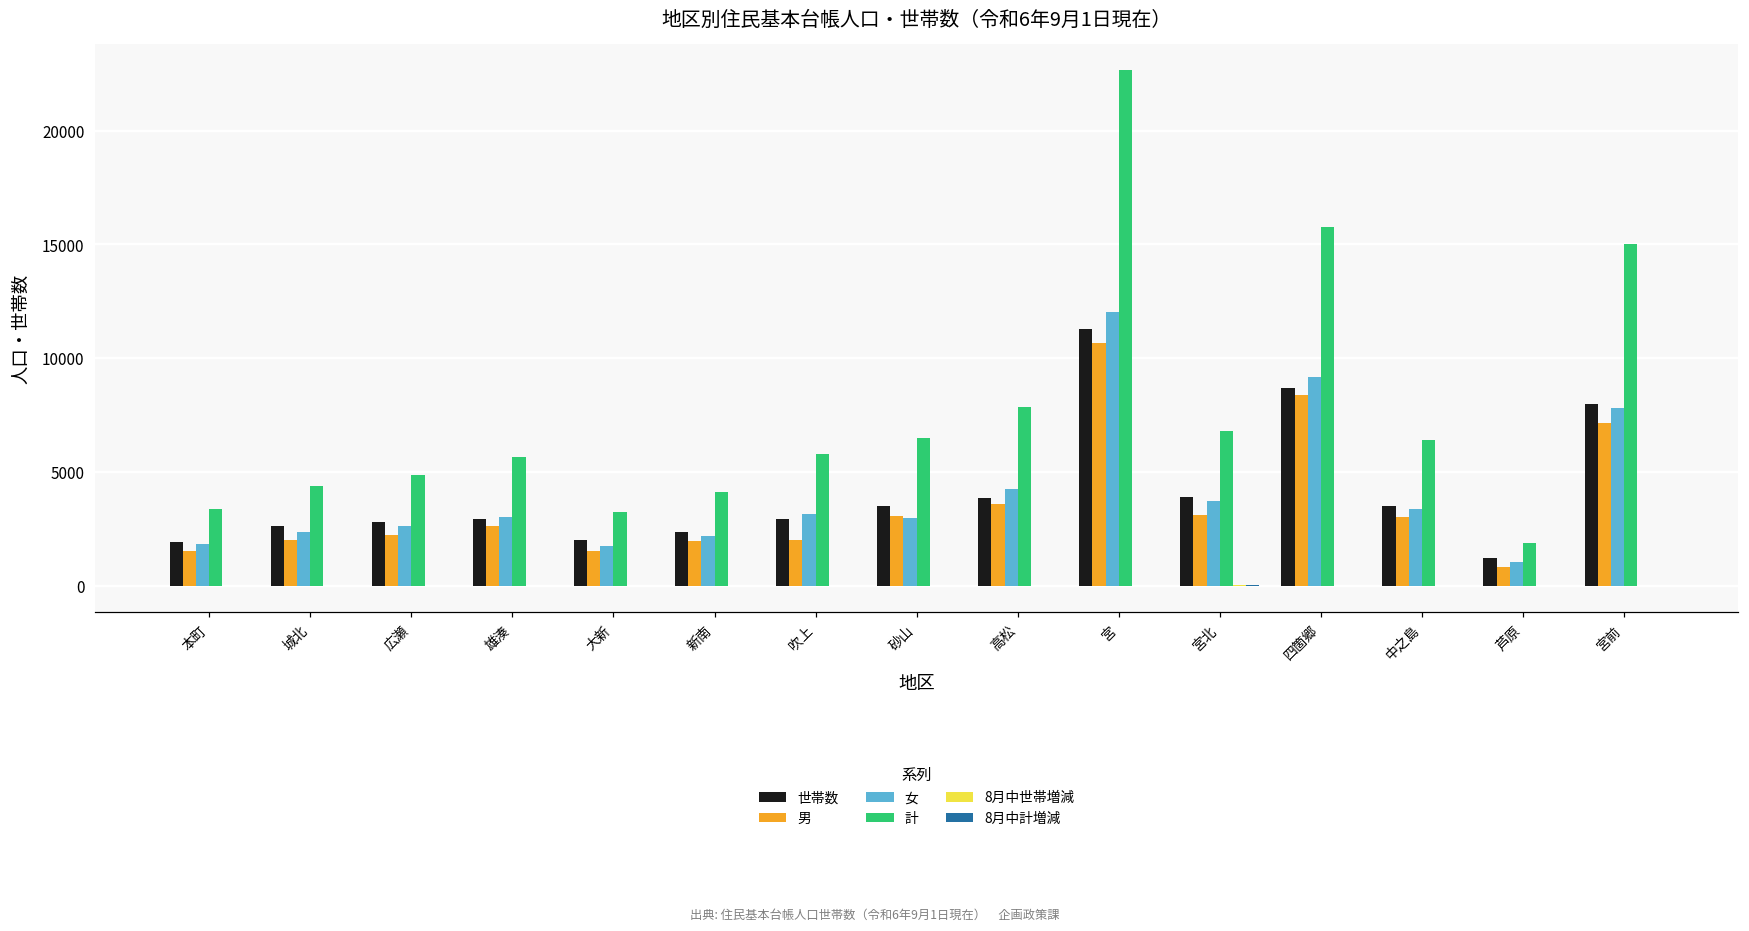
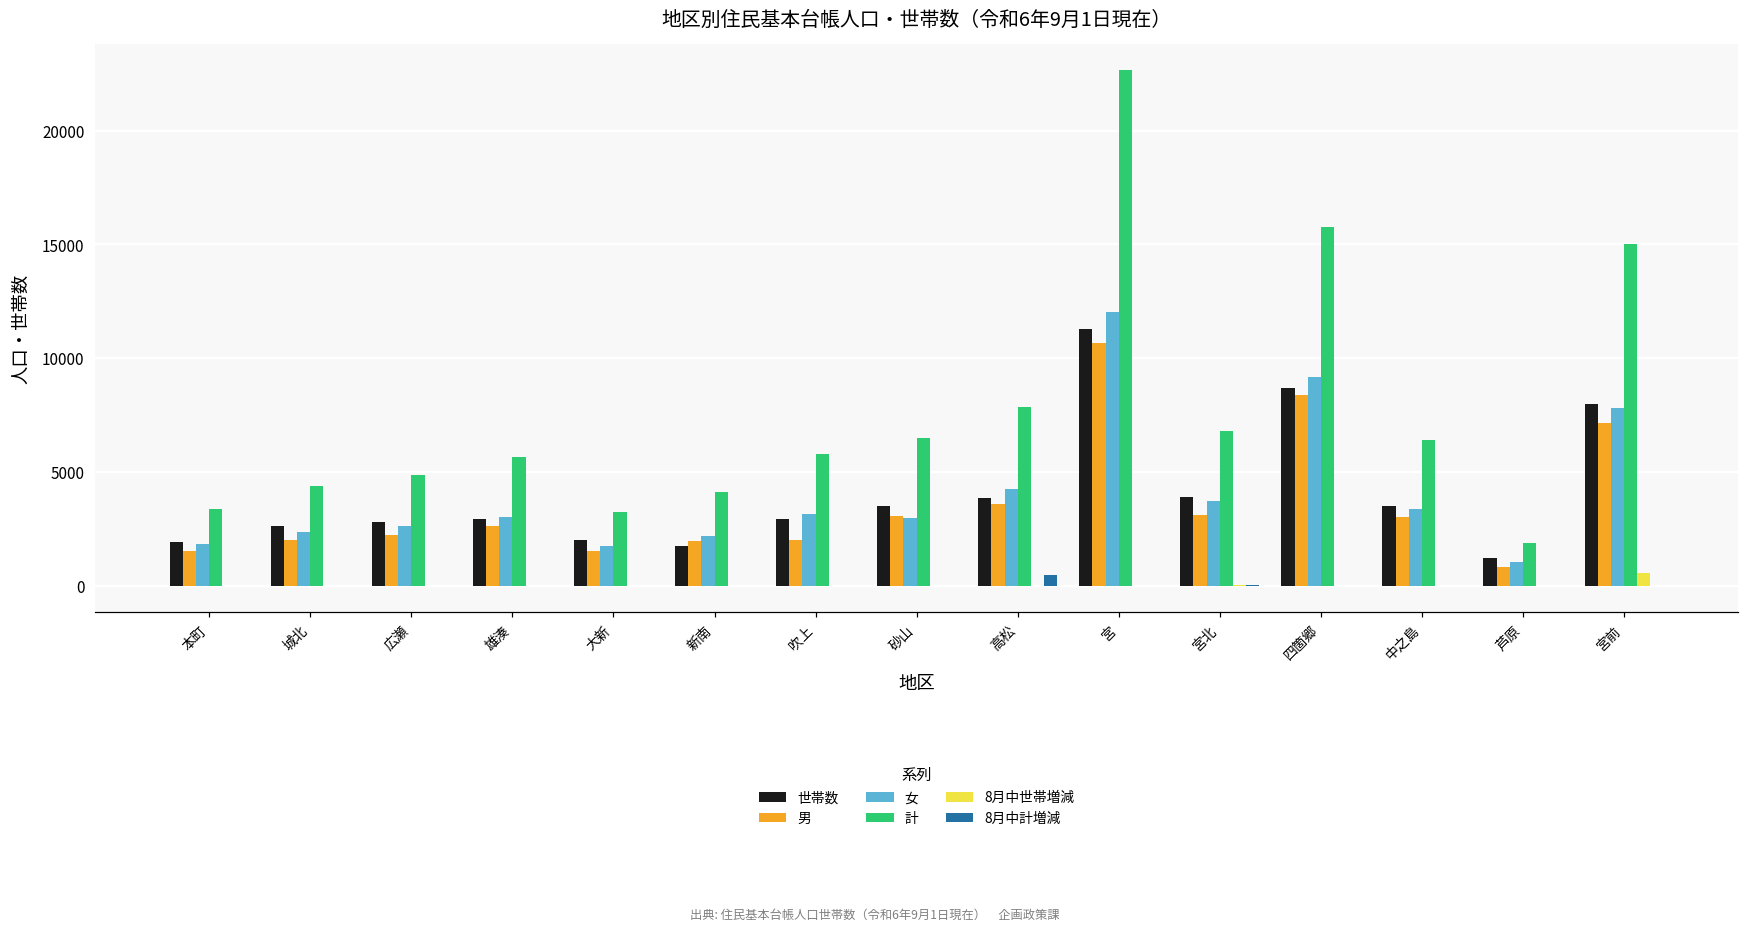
世帯数, 新南: 2400 -> 1800
8月中計増減, 高松: 0 -> 500
8月中世帯増減, 宮前: 0 -> 600
